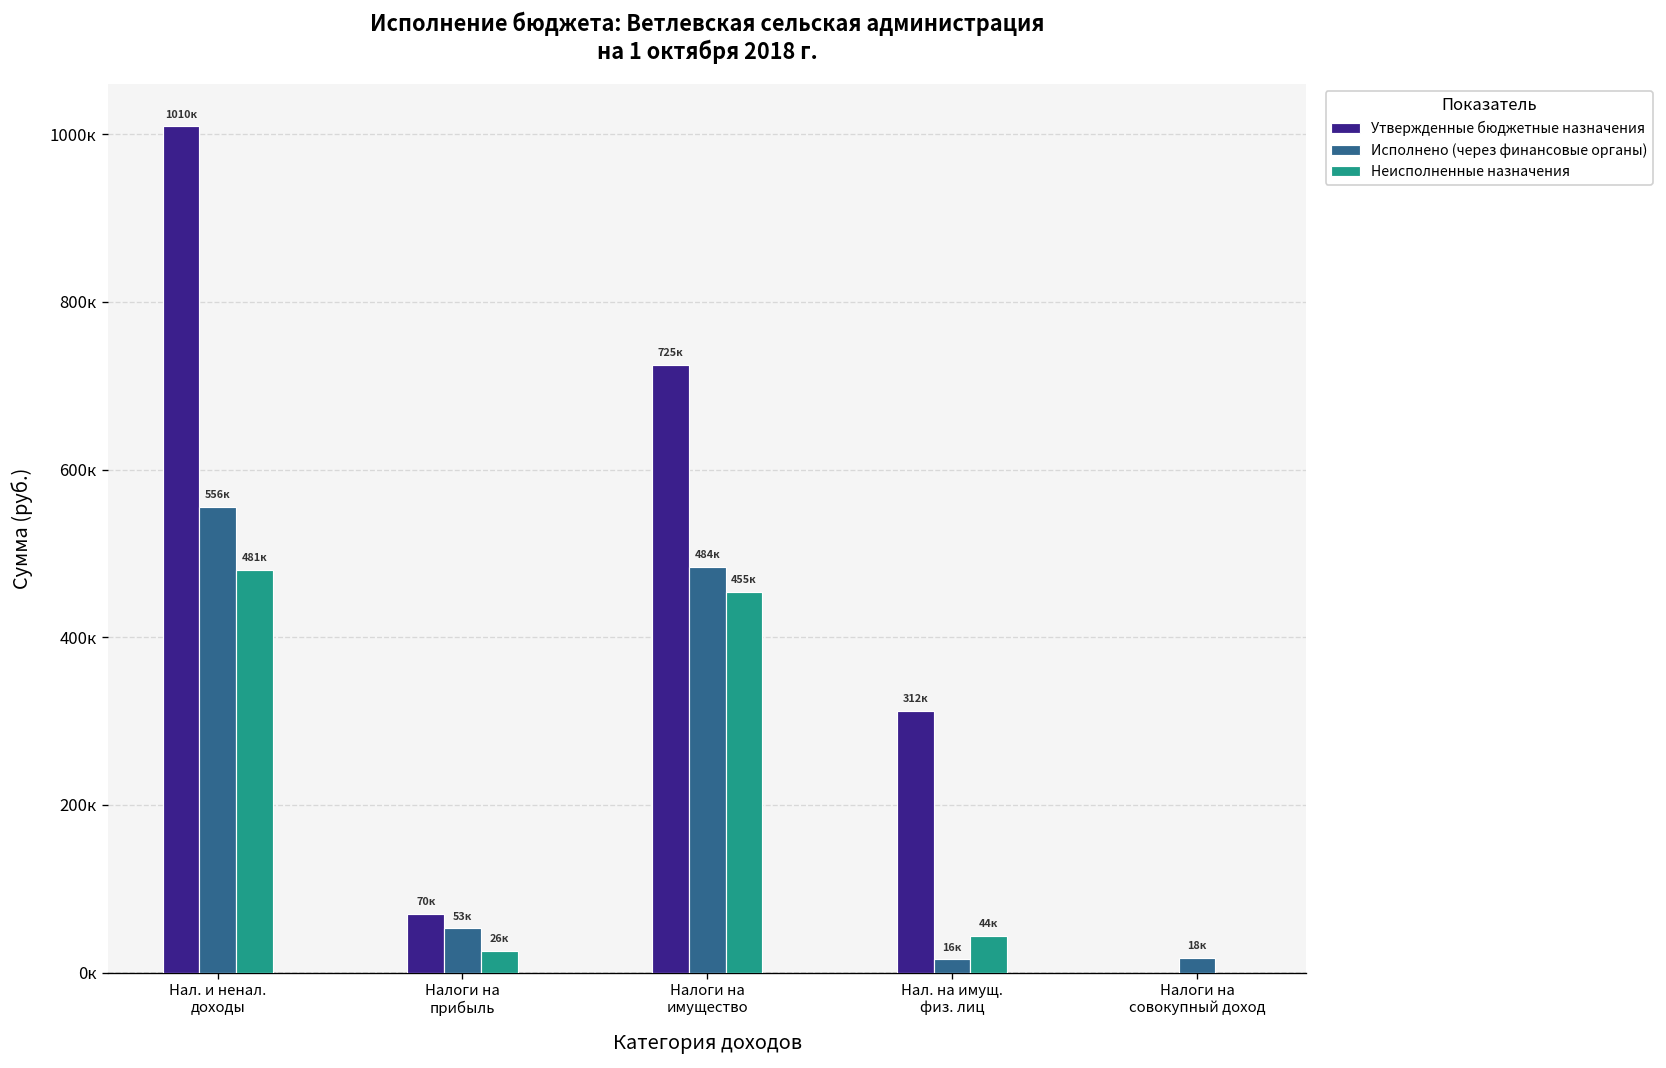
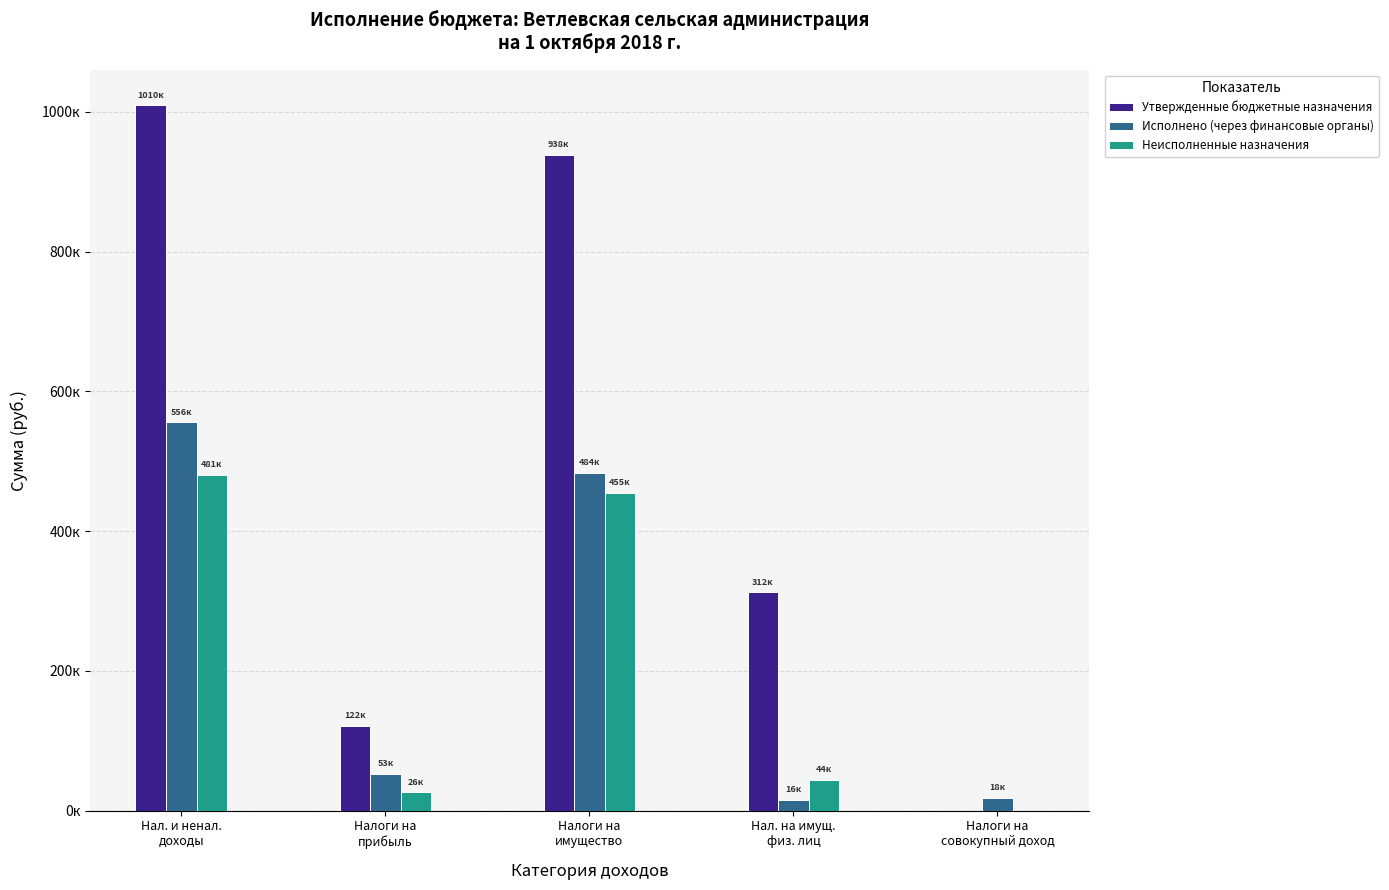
Утвержденные бюджетные назначения, Налоги на прибыль: 70к -> 122к
Утвержденные бюджетные назначения, Налоги на имущество: 725к -> 938к
